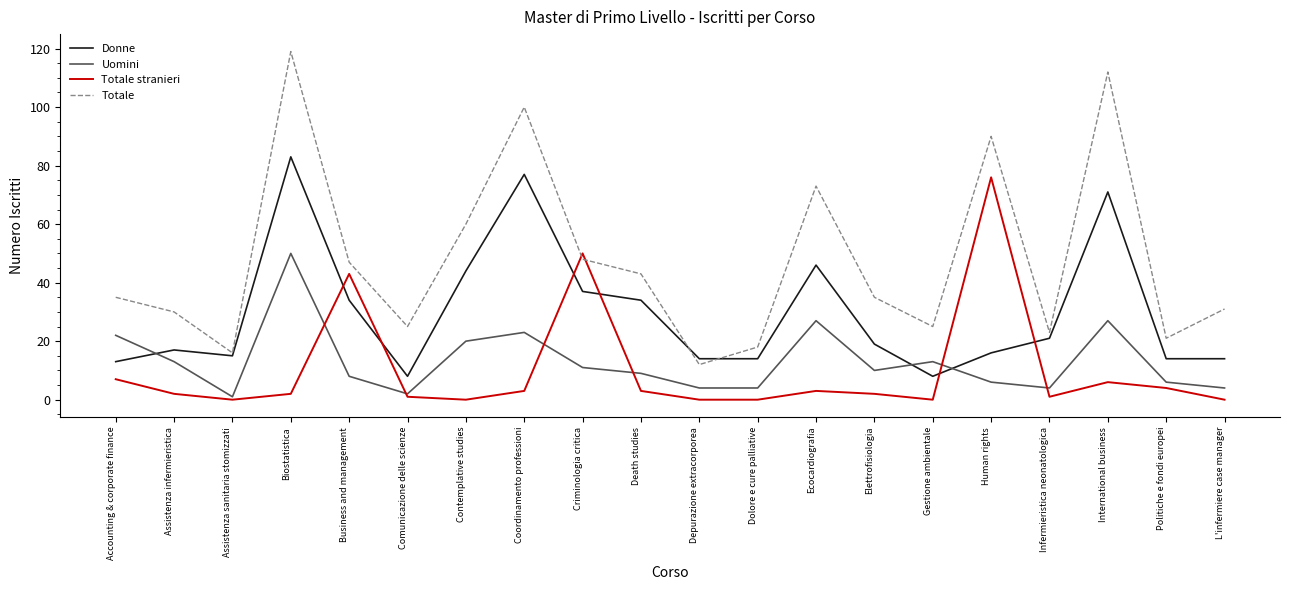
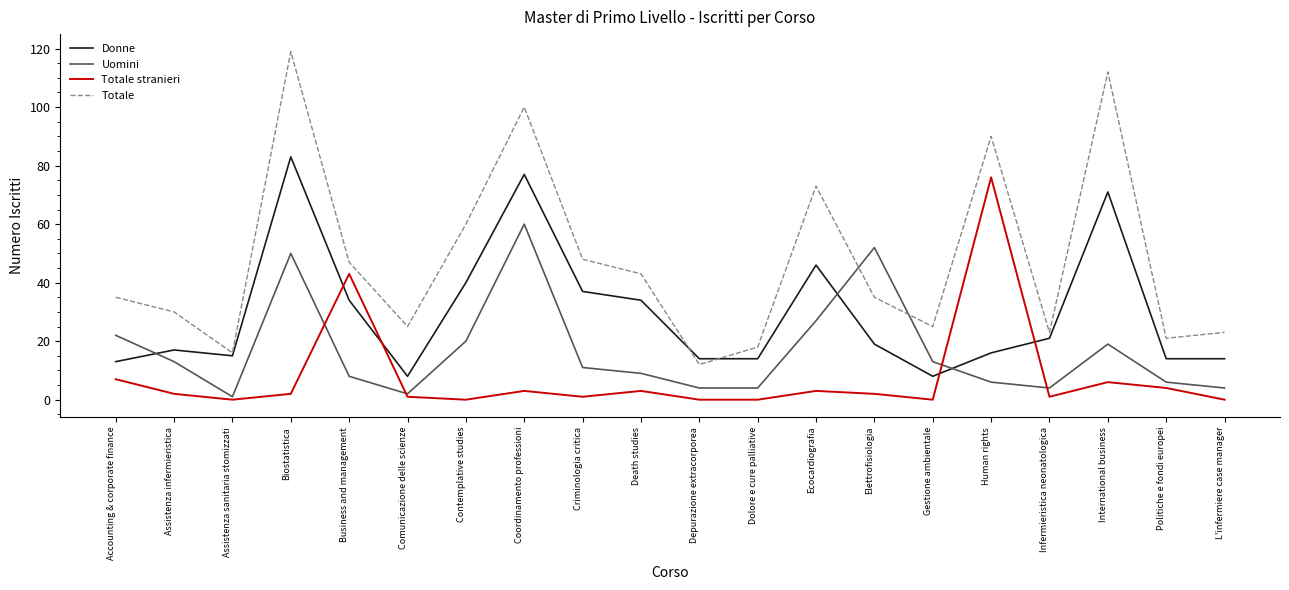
Donne, Contemplative studies: 44 -> 40
Uomini, Coordinamento professioni: 23 -> 60
Totale stranieri, Criminologia critica: 50 -> 1
Uomini, Elettrofisiologia: 10 -> 52
Uomini, International business: 27 -> 19
Totale, L'infermiere case manager: 31 -> 23
